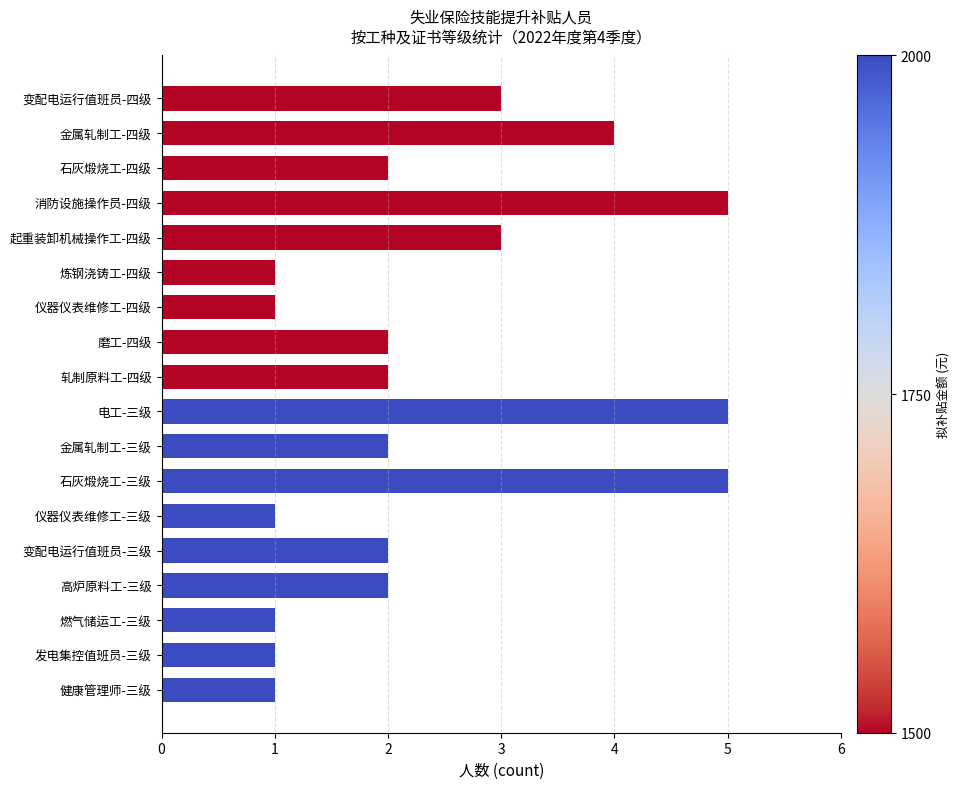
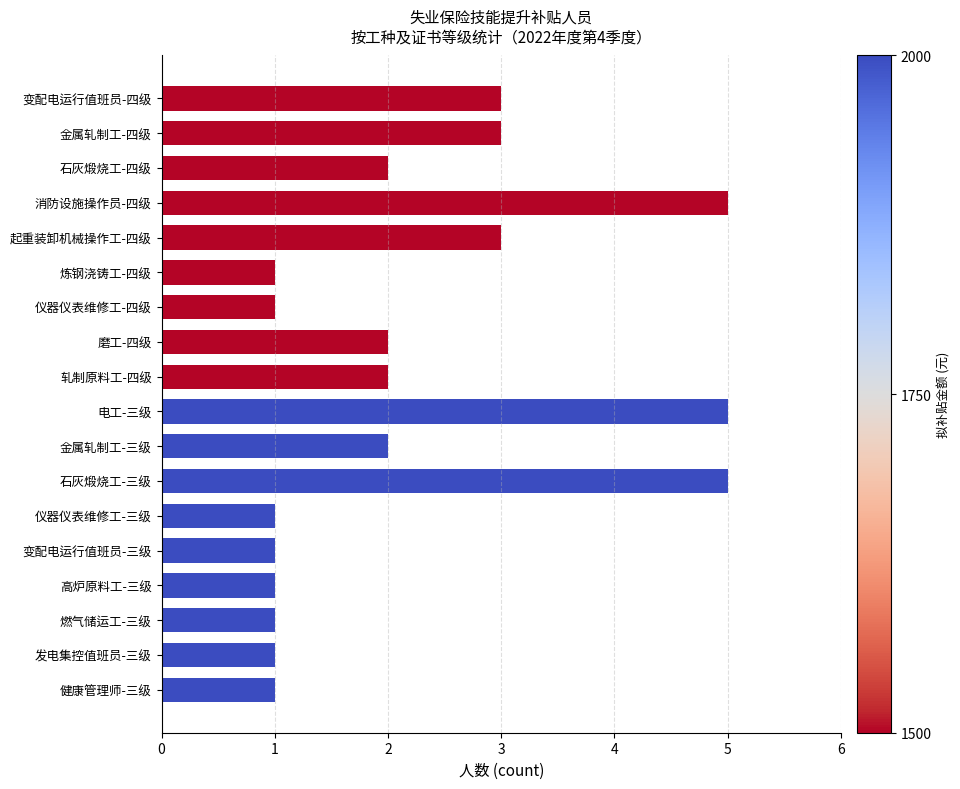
金属轧制工-四级: 4 -> 3
变配电运行值班员-三级: 2 -> 1
高炉原料工-三级: 2 -> 1
